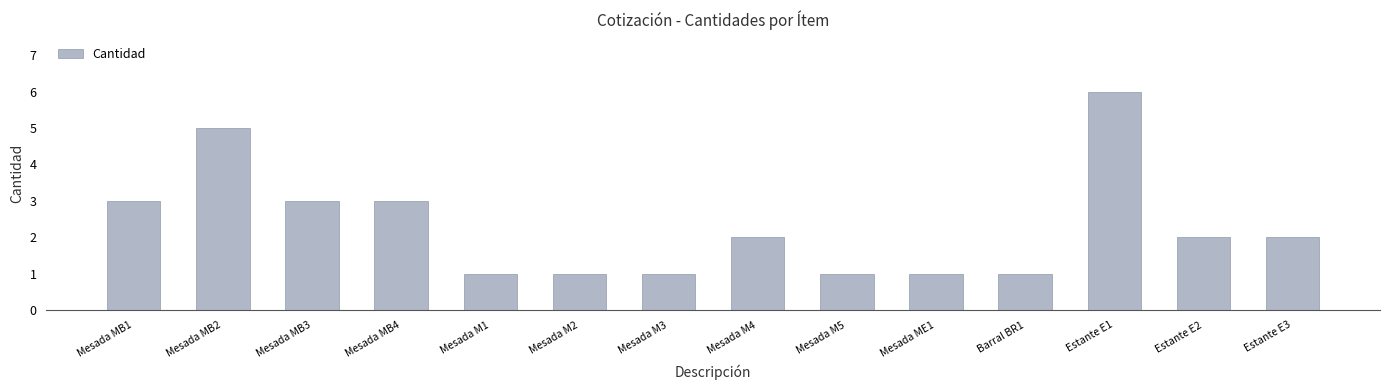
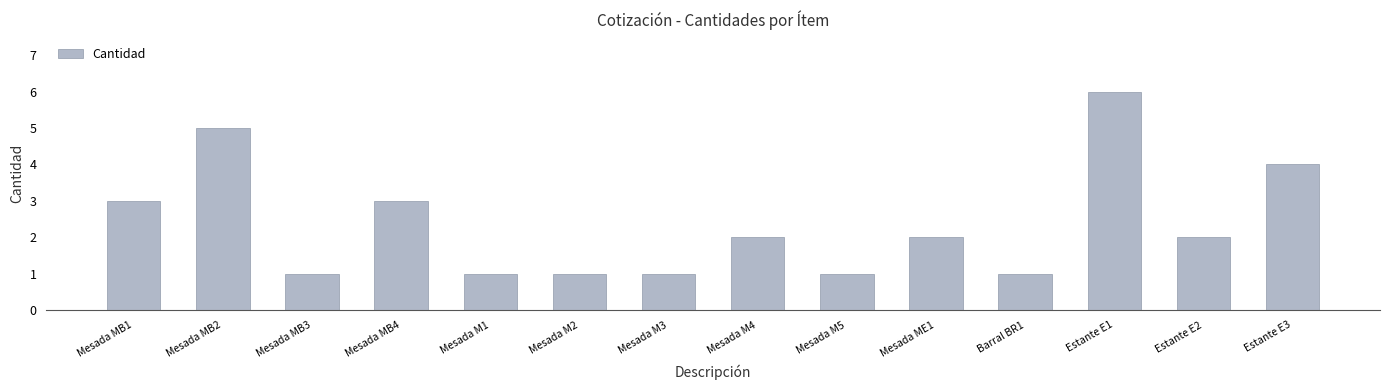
Mesada MB3: 3 -> 1
Mesada ME1: 1 -> 2
Estante E3: 2 -> 4
